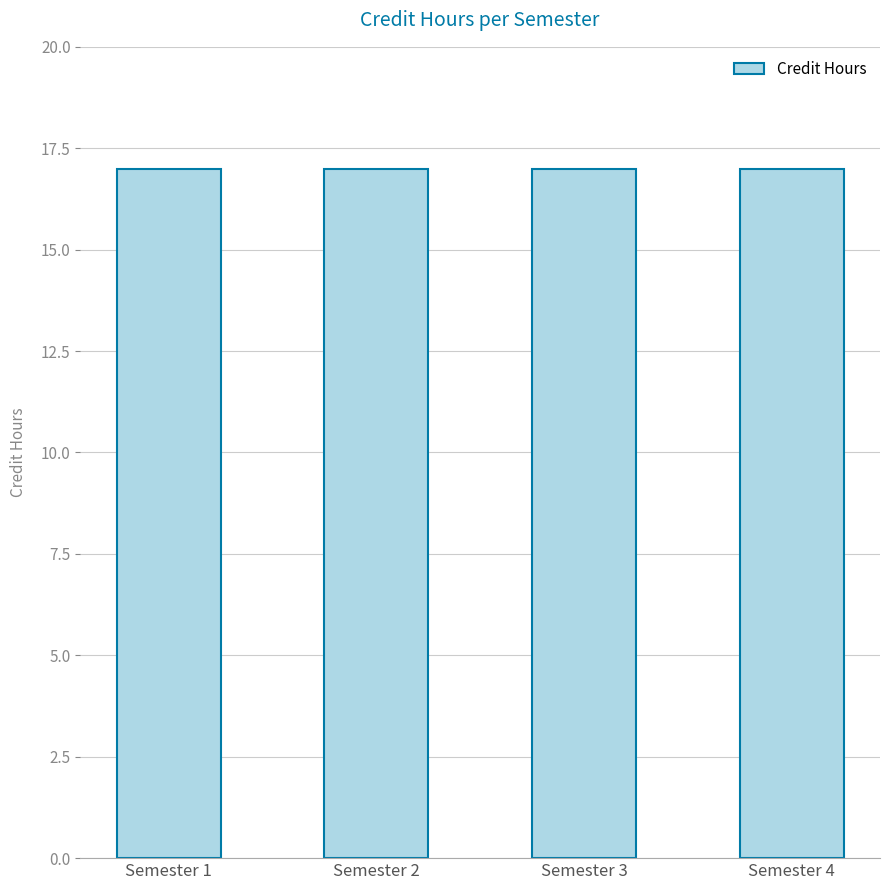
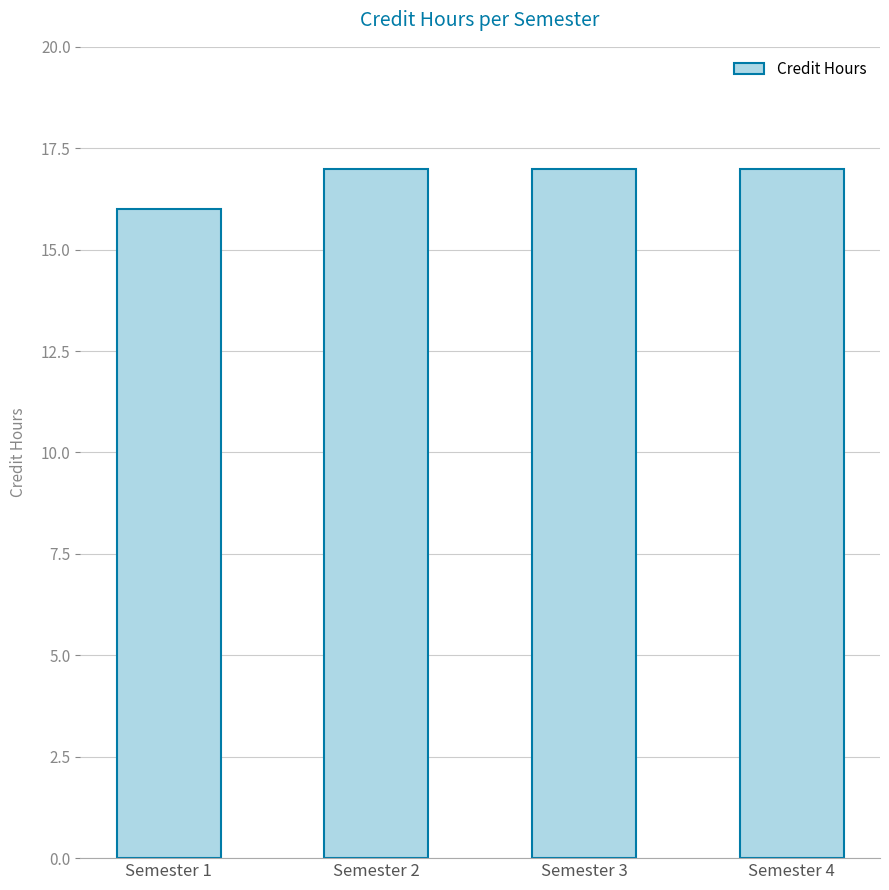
Semester 1: 17 -> 16
